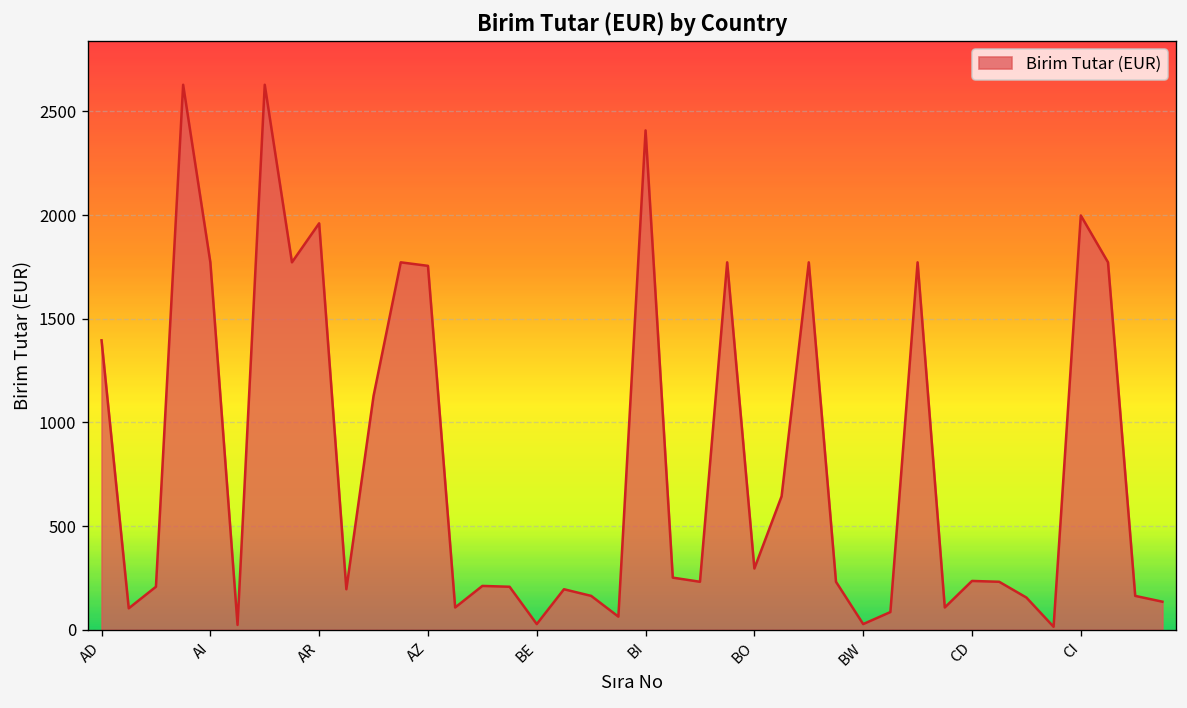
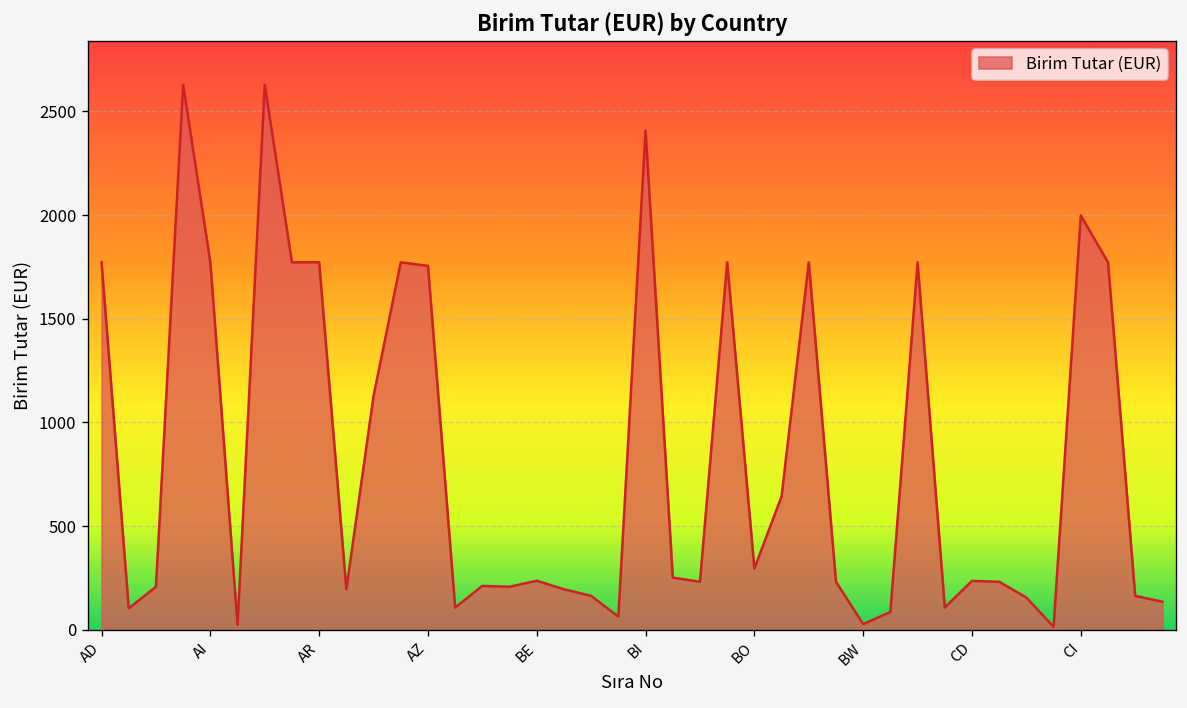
AD: 1400 -> 1770
AR: 1960 -> 1770
BE: 30 -> 240
